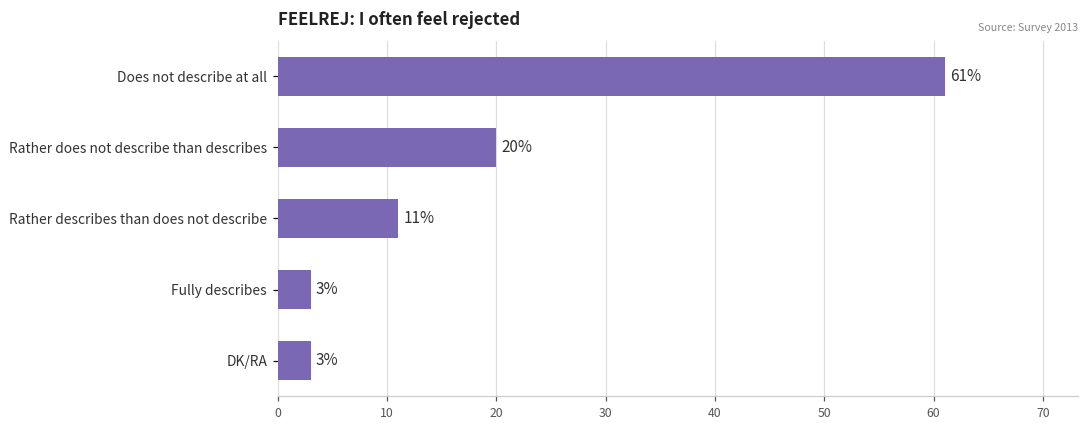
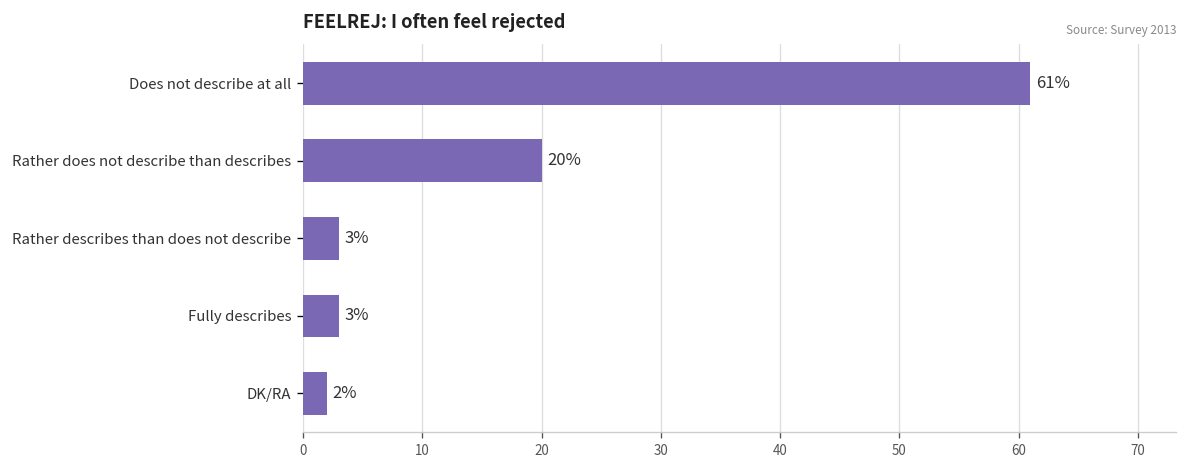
Rather describes than does not describe: 11% -> 3%
DK/RA: 3% -> 2%
